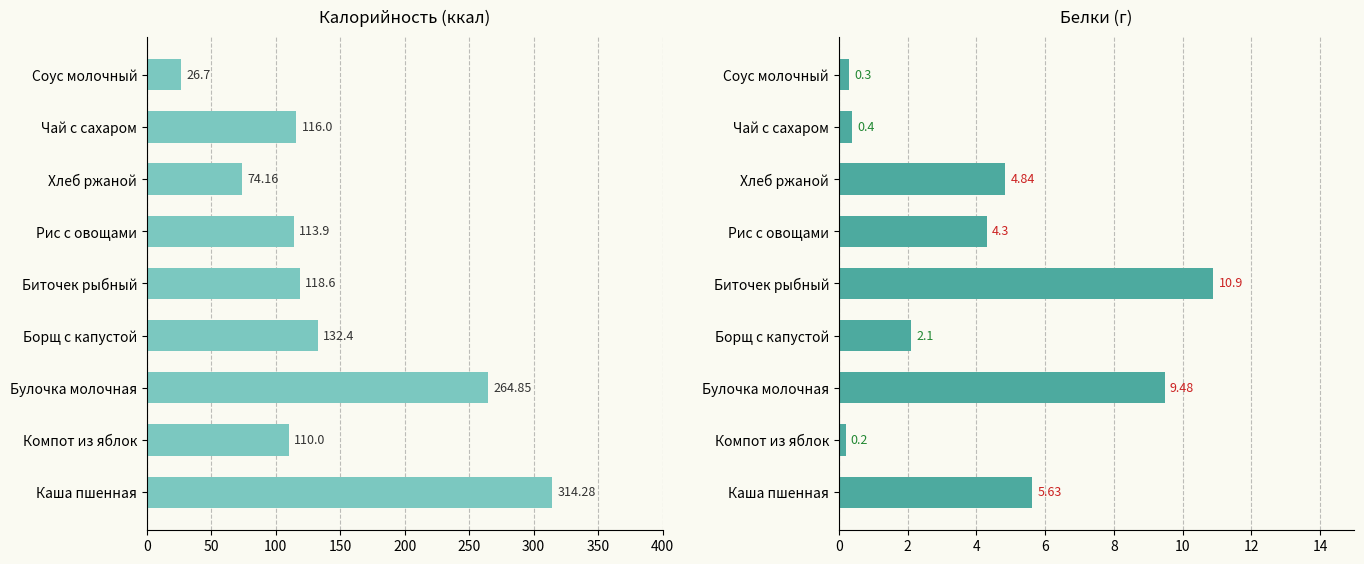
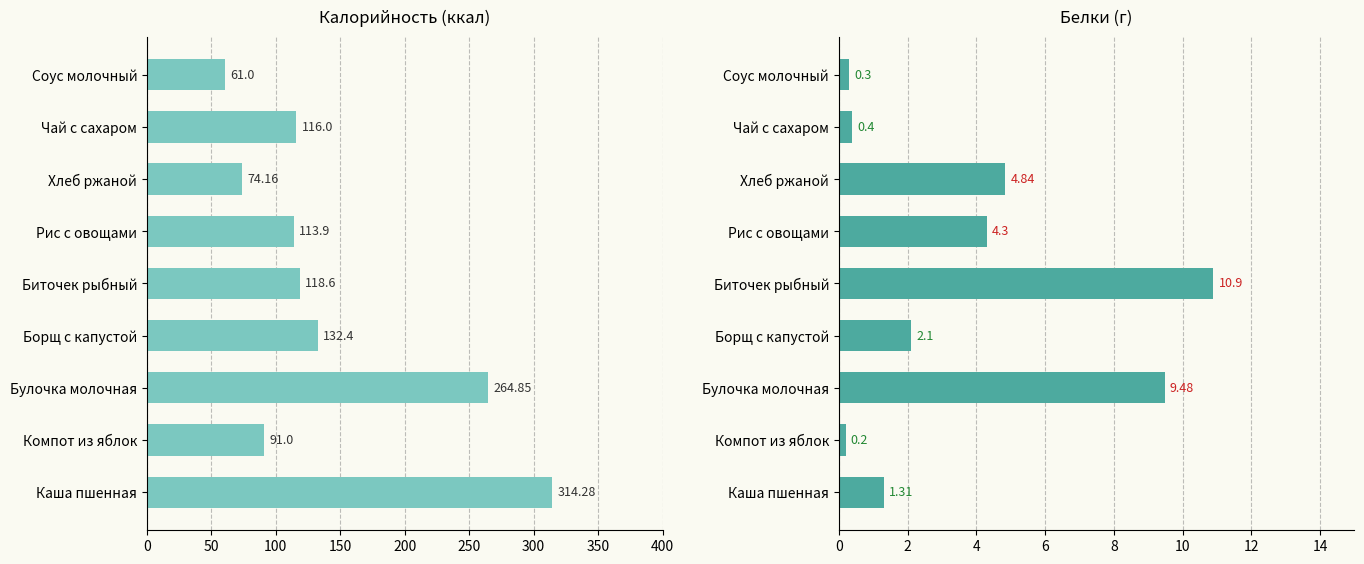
Калорийность (ккал), Соус молочный: 26.7 -> 61.0
Калорийность (ккал), Компот из яблок: 110.0 -> 91.0
Белки (г), Каша пшенная: 5.63 -> 1.31
